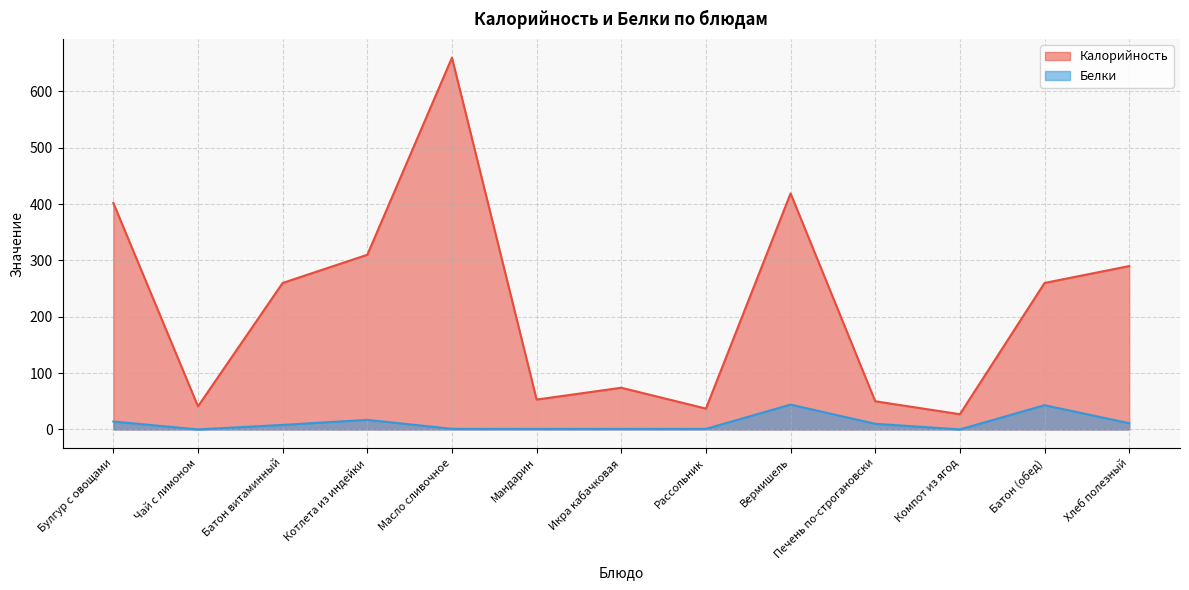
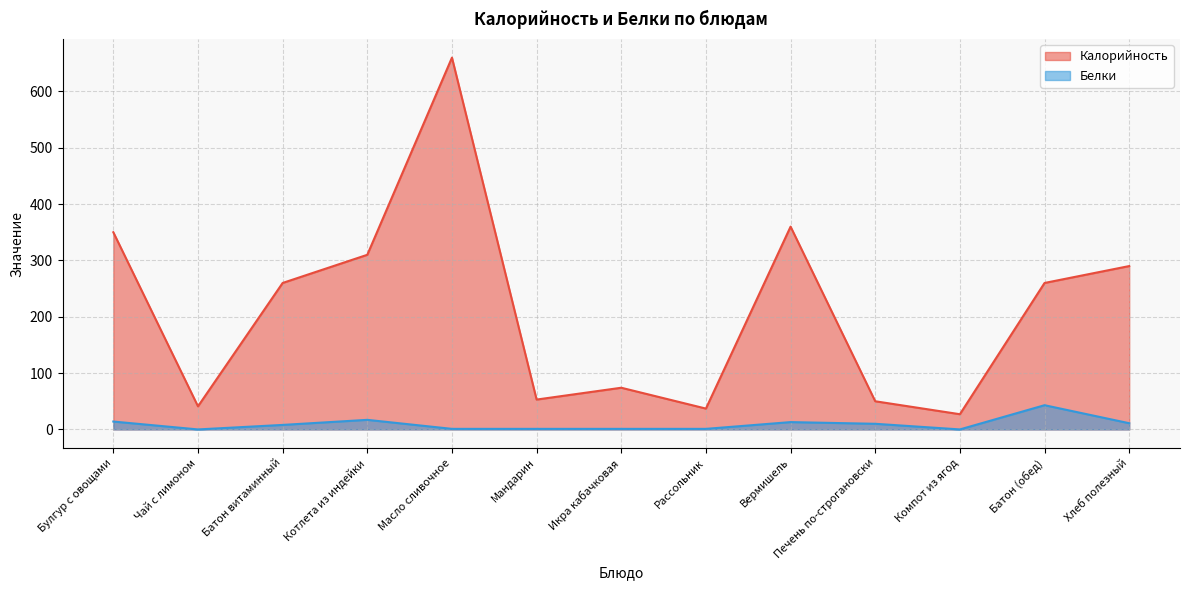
Калорийность, Булгур с овощами: 400 -> 350
Калорийность, Вермишель: 420 -> 360
Белки, Вермишель: 40 -> 10
